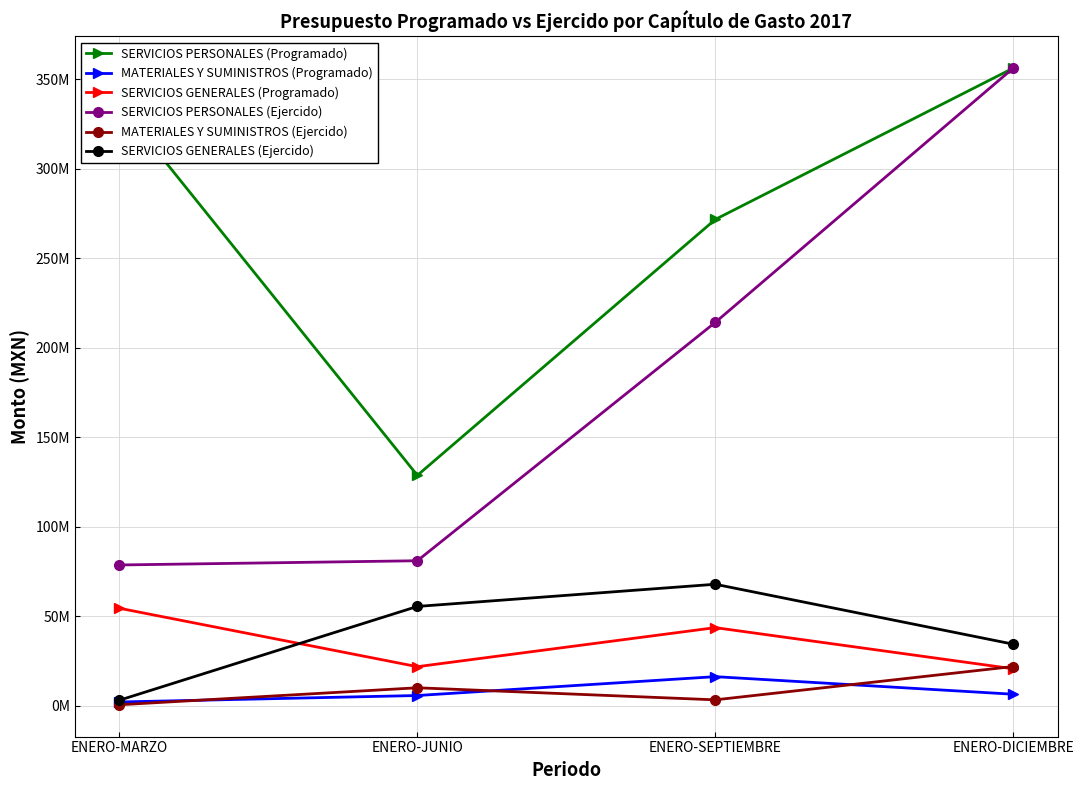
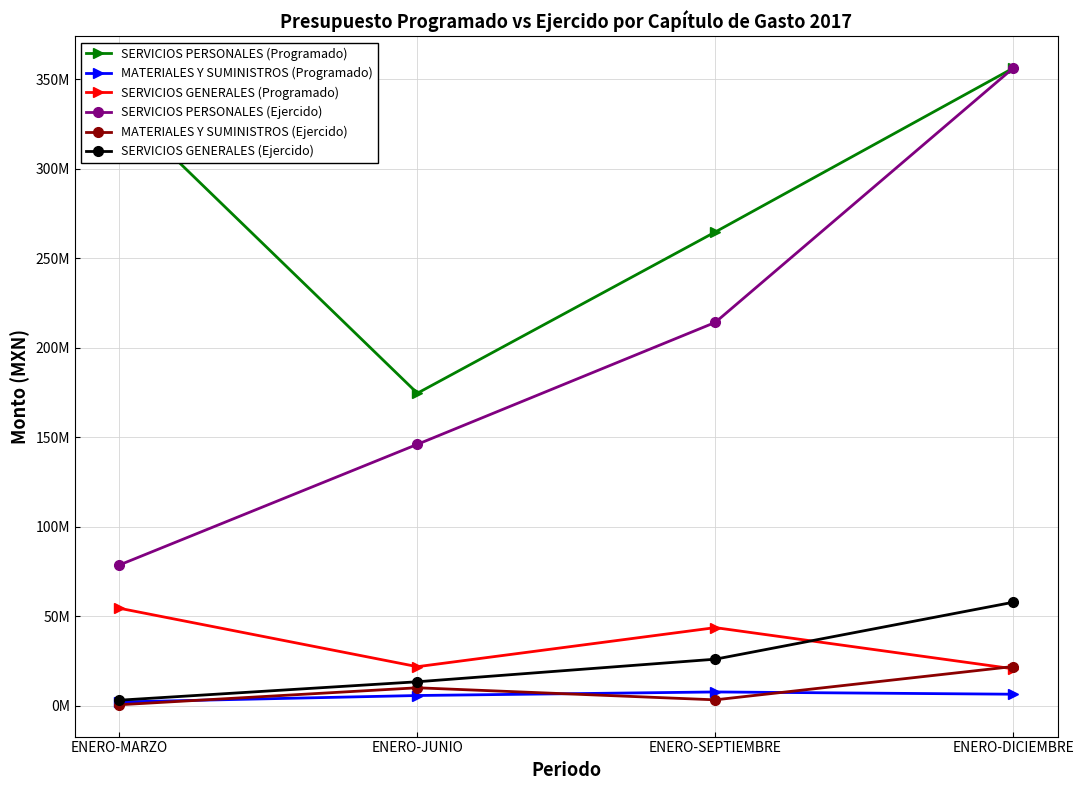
SERVICIOS PERSONALES (Programado), ENERO-JUNIO: 129000000 -> 175000000
SERVICIOS PERSONALES (Ejercido), ENERO-JUNIO: 81000000 -> 146000000
SERVICIOS GENERALES (Ejercido), ENERO-JUNIO: 56000000 -> 13000000
SERVICIOS PERSONALES (Programado), ENERO-SEPTIEMBRE: 272000000 -> 265000000
MATERIALES Y SUMINISTROS (Programado), ENERO-SEPTIEMBRE: 16000000 -> 8000000
SERVICIOS GENERALES (Ejercido), ENERO-SEPTIEMBRE: 68000000 -> 26000000
SERVICIOS GENERALES (Ejercido), ENERO-DICIEMBRE: 35000000 -> 58000000
